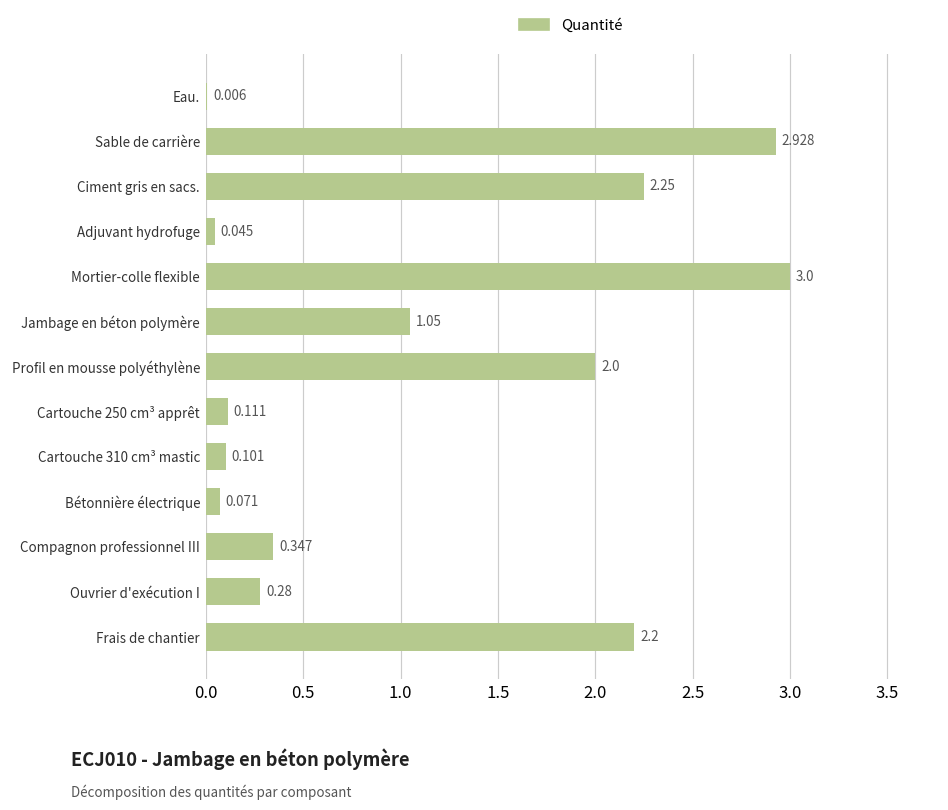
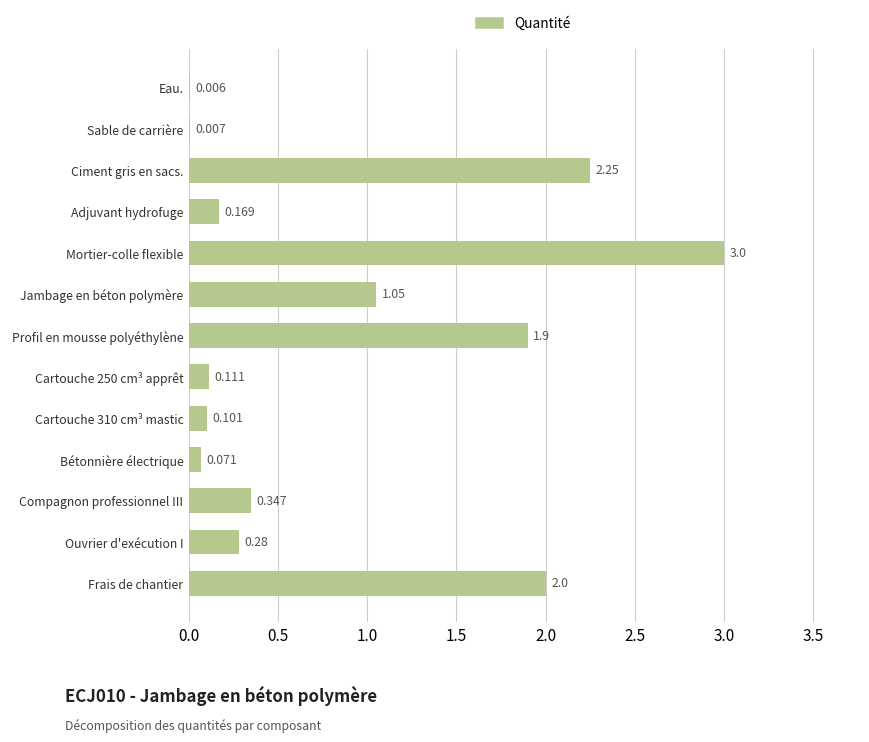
Sable de carrière: 2.928 -> 0.007
Adjuvant hydrofuge: 0.045 -> 0.169
Profil en mousse polyéthylène: 2.0 -> 1.9
Frais de chantier: 2.2 -> 2.0
